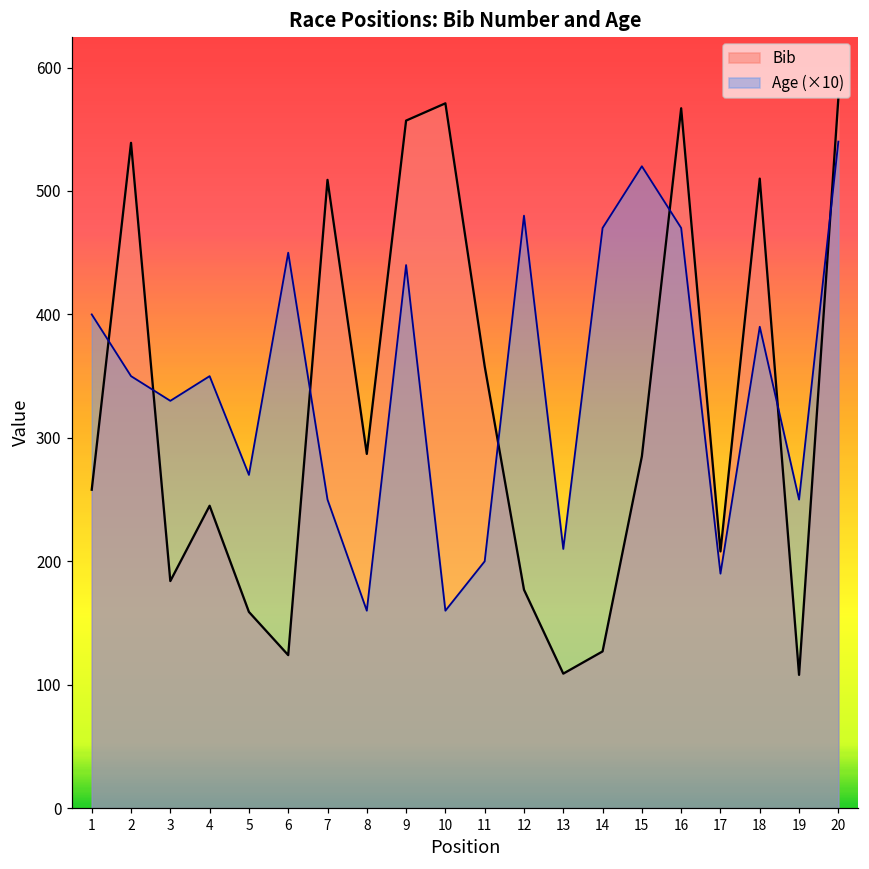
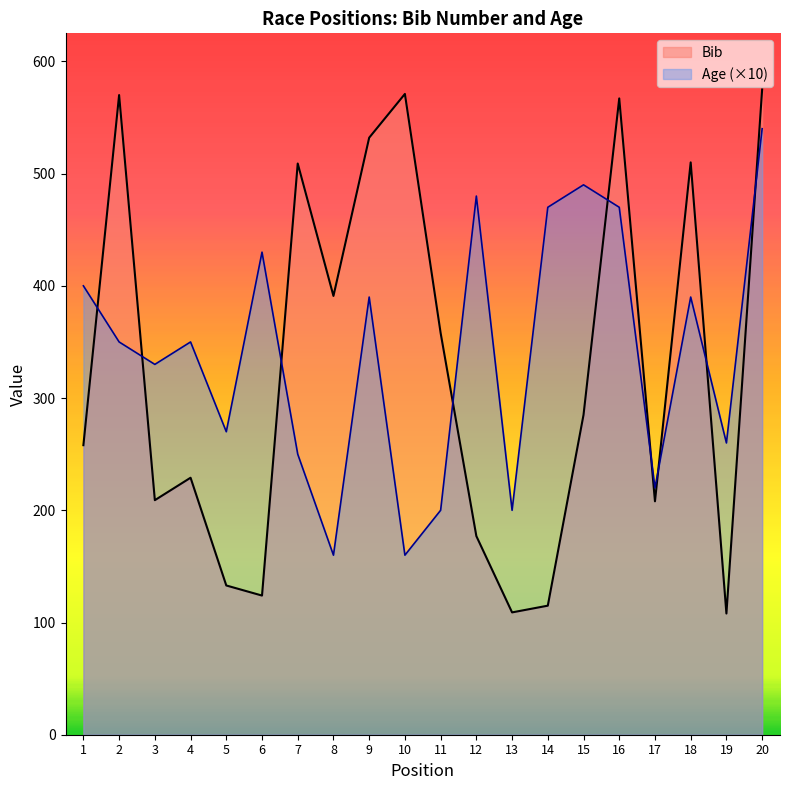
Bib, 2: 539 -> 570
Bib, 3: 184 -> 209
Bib, 4: 245 -> 229
Bib, 5: 159 -> 133
Age (×10), 6: 450 -> 430
Bib, 8: 287 -> 391
Bib, 9: 557 -> 532
Age (×10), 9: 440 -> 390
Age (×10), 13: 210 -> 200
Bib, 14: 127 -> 115
Age (×10), 15: 520 -> 490
Age (×10), 17: 190 -> 220
Age (×10), 19: 250 -> 260
